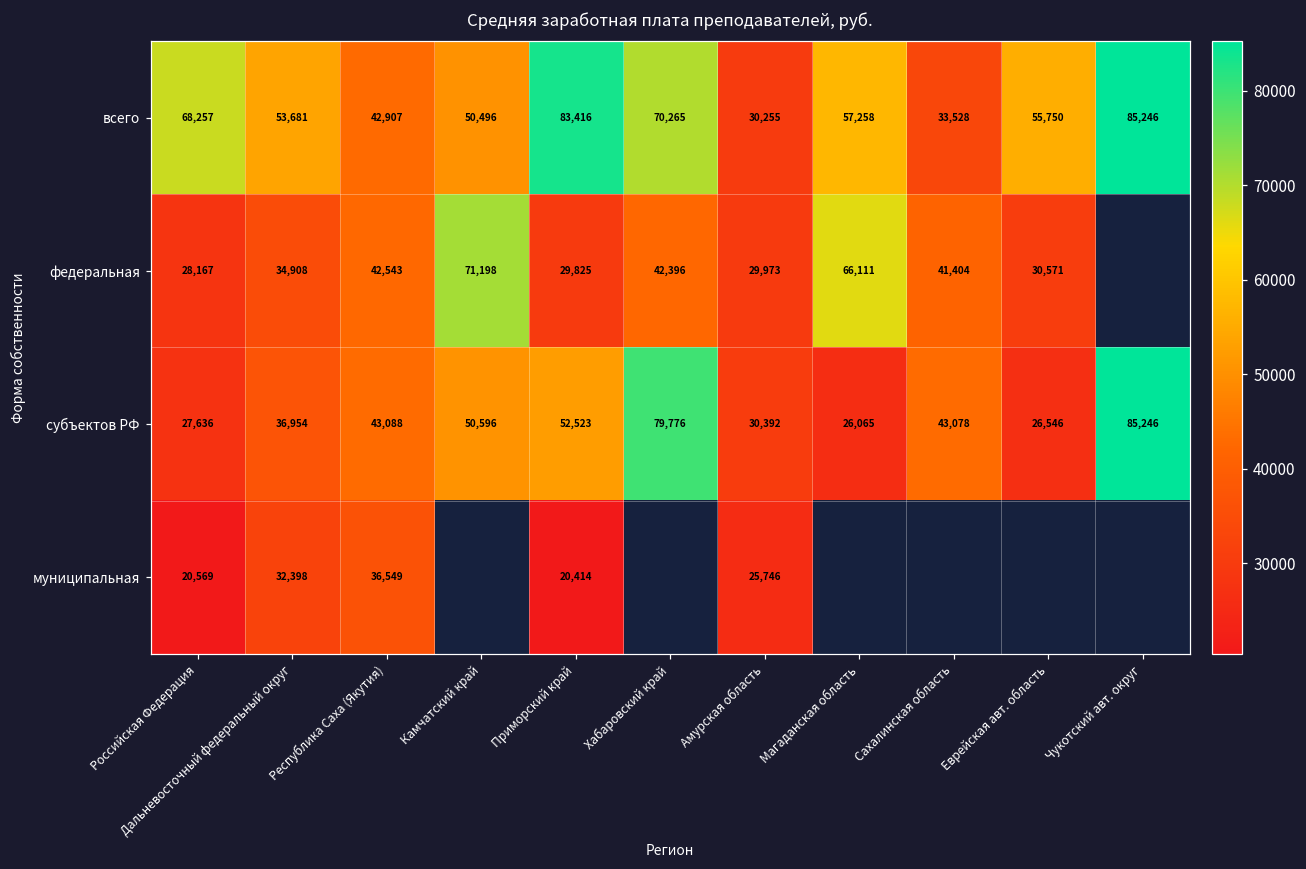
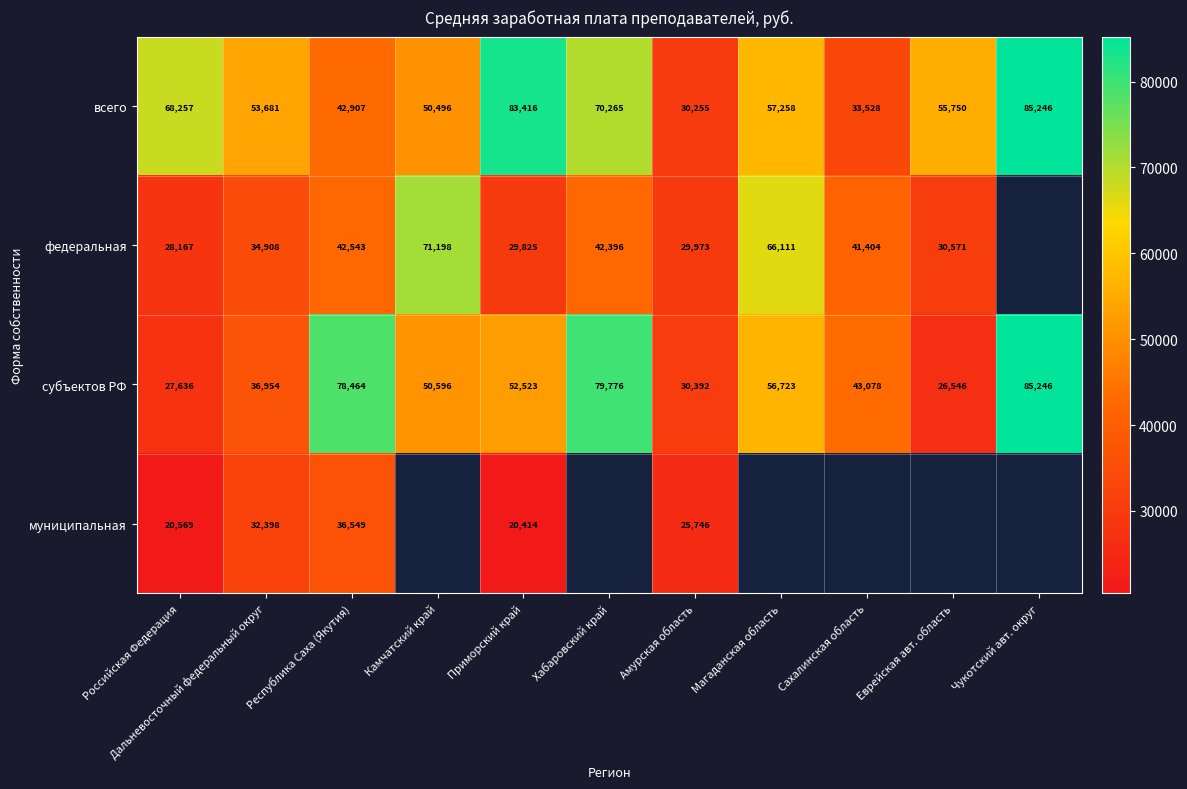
субъектов РФ, Республика Саха (Якутия): 43,088 -> 78,464
субъектов РФ, Магаданская область: 26,065 -> 56,723
